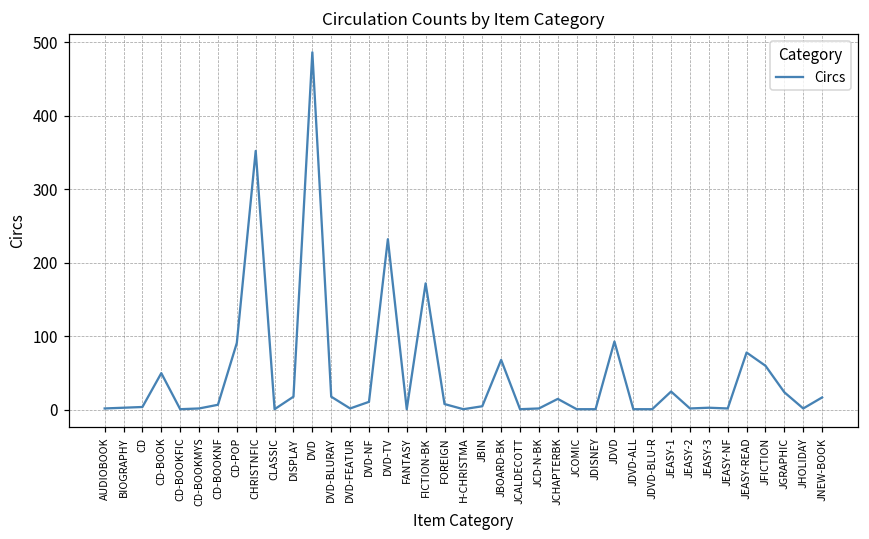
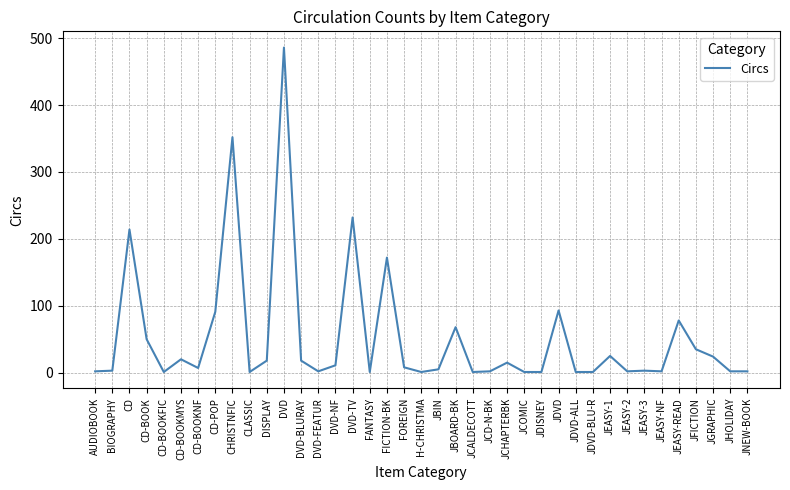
CD: 0 -> 210
CD-BOOKMYS: 0 -> 20
JFICTION: 60 -> 40
JNEW-BOOK: 20 -> 0
